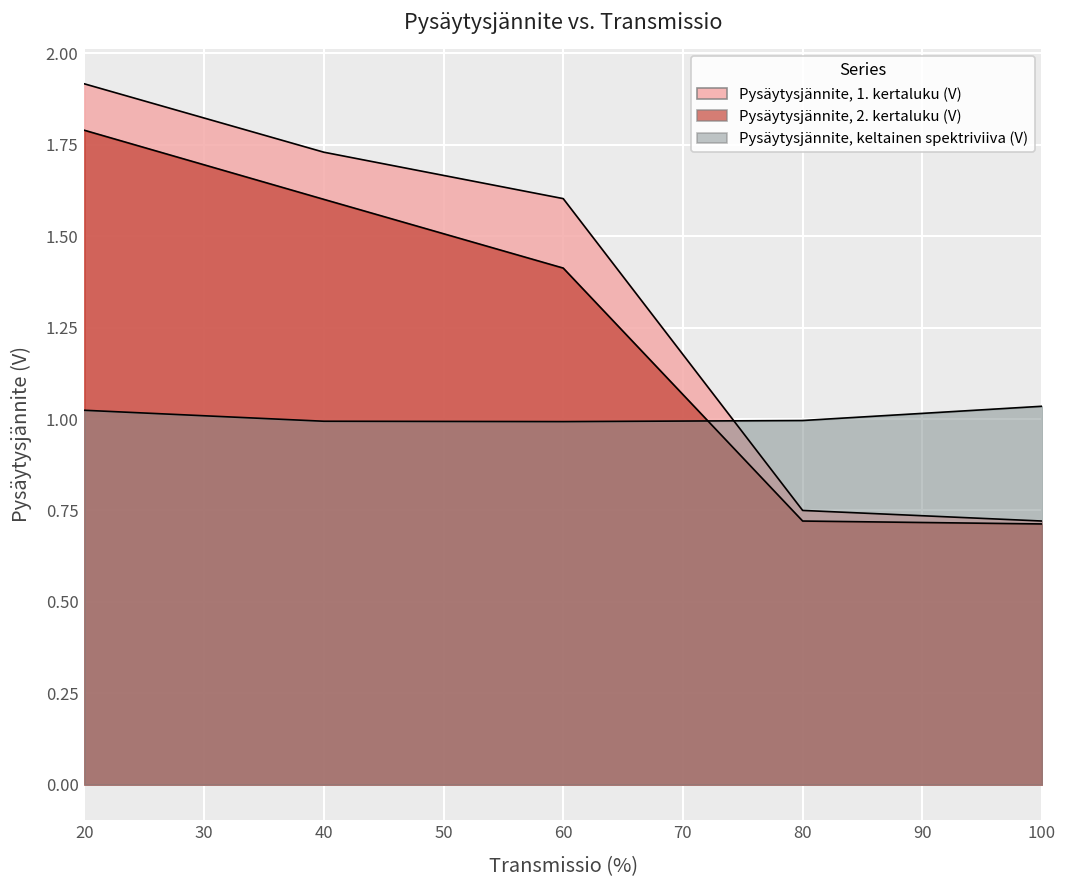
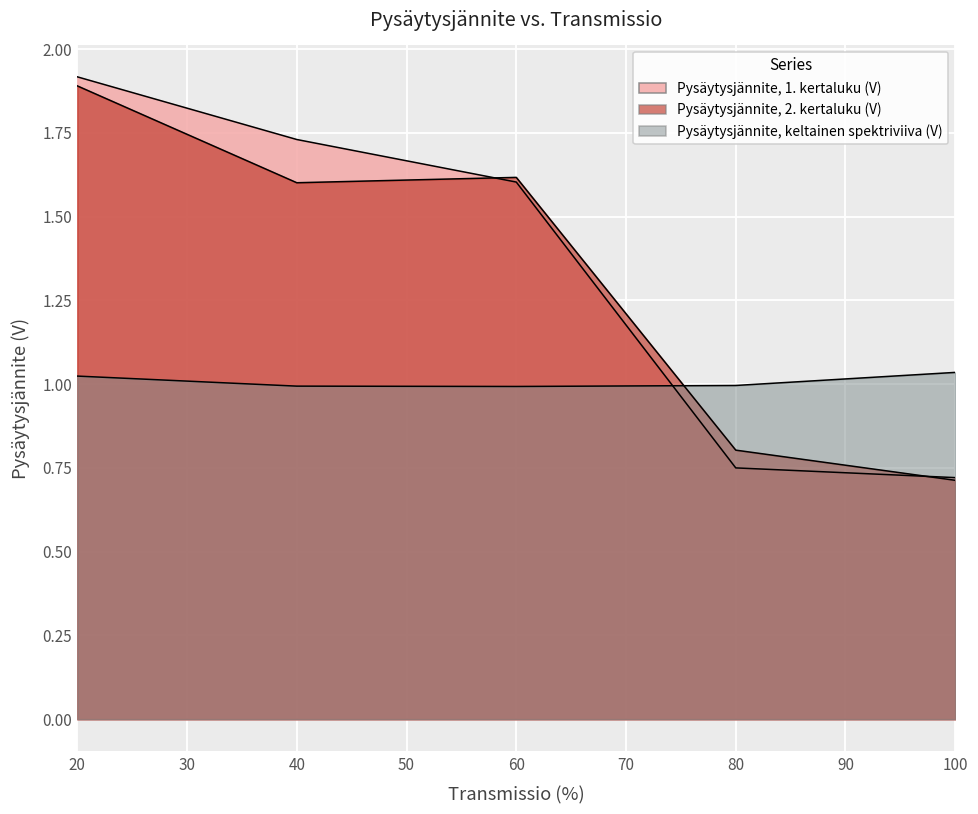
Pysäytysjännite, 2. kertaluku (V), 20: 1.79 -> 1.89
Pysäytysjännite, 2. kertaluku (V), 60: 1.41 -> 1.62
Pysäytysjännite, 2. kertaluku (V), 80: 0.72 -> 0.80
